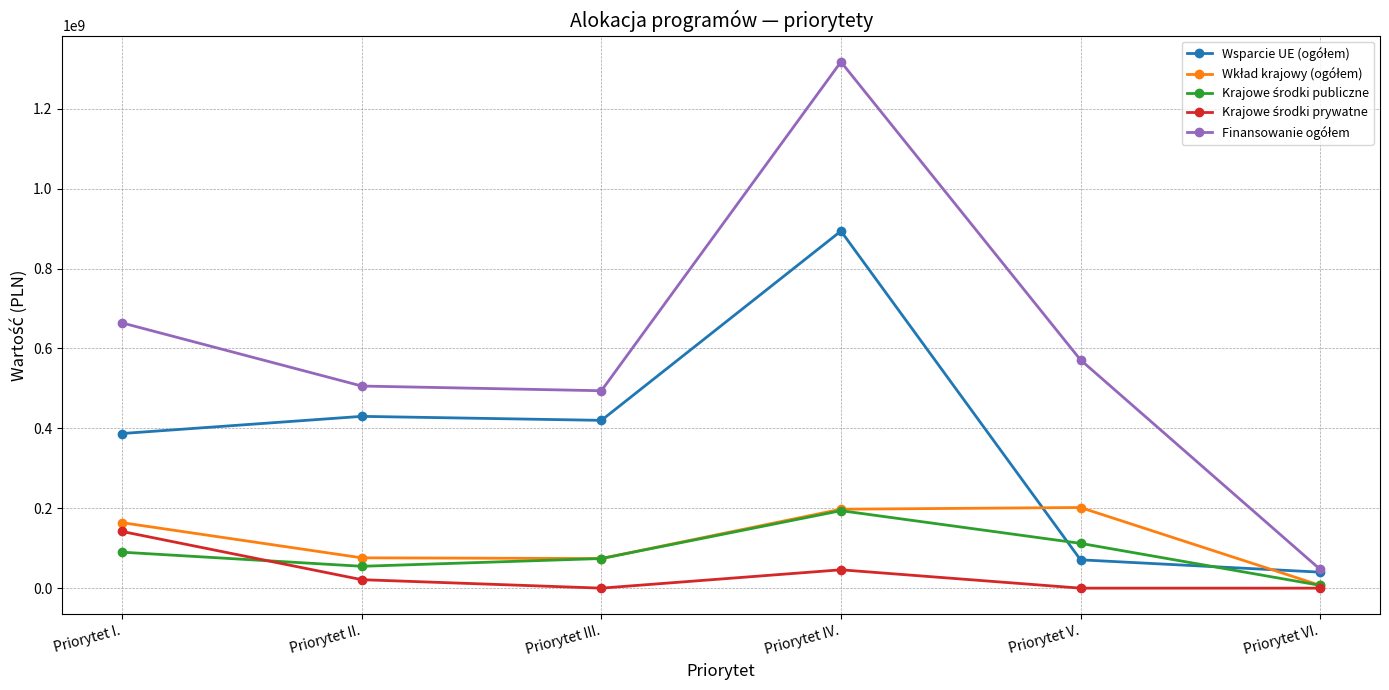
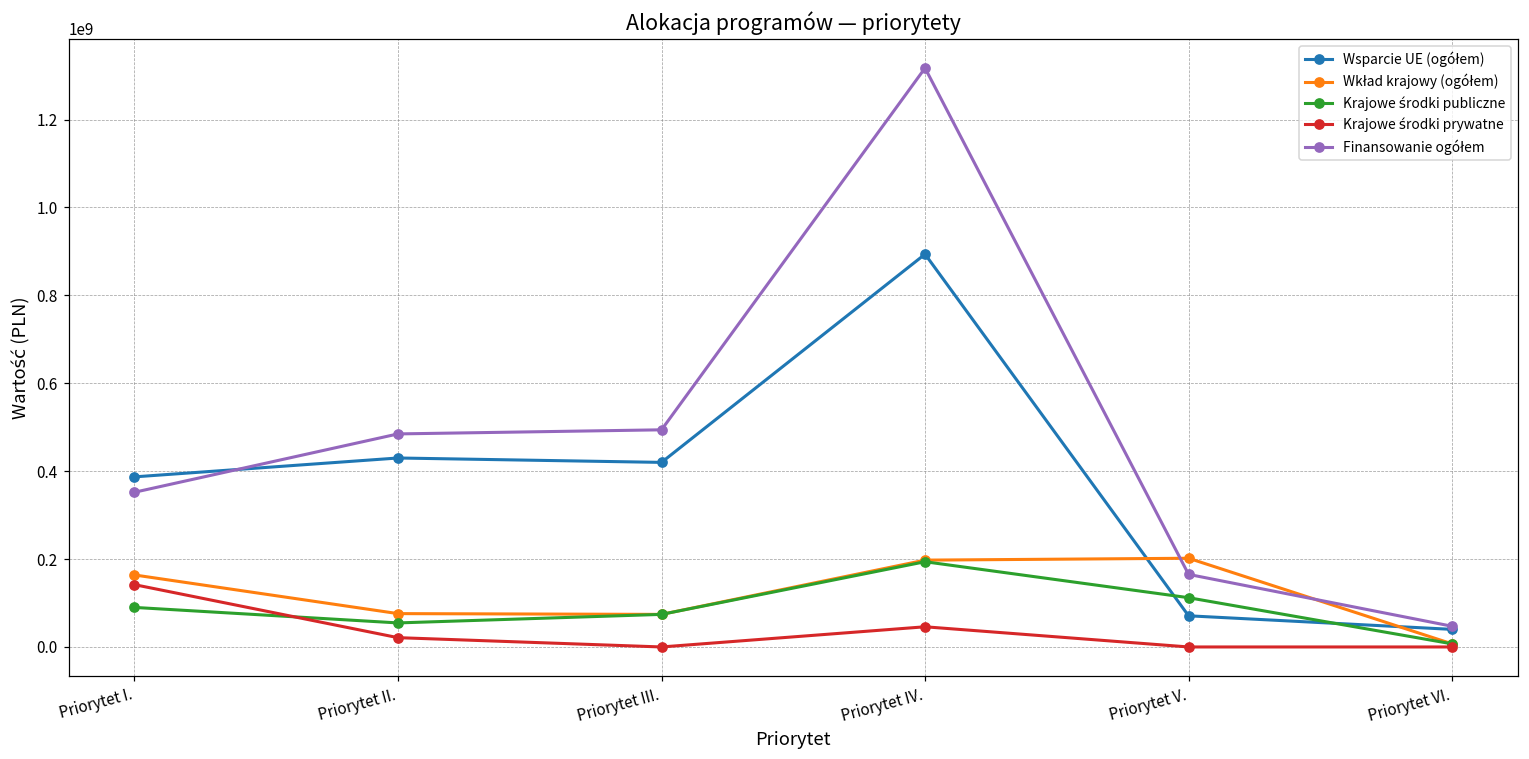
Finansowanie ogółem, Priorytet I.: 660000000 -> 350000000
Finansowanie ogółem, Priorytet II.: 510000000 -> 480000000
Finansowanie ogółem, Priorytet V.: 570000000 -> 170000000
